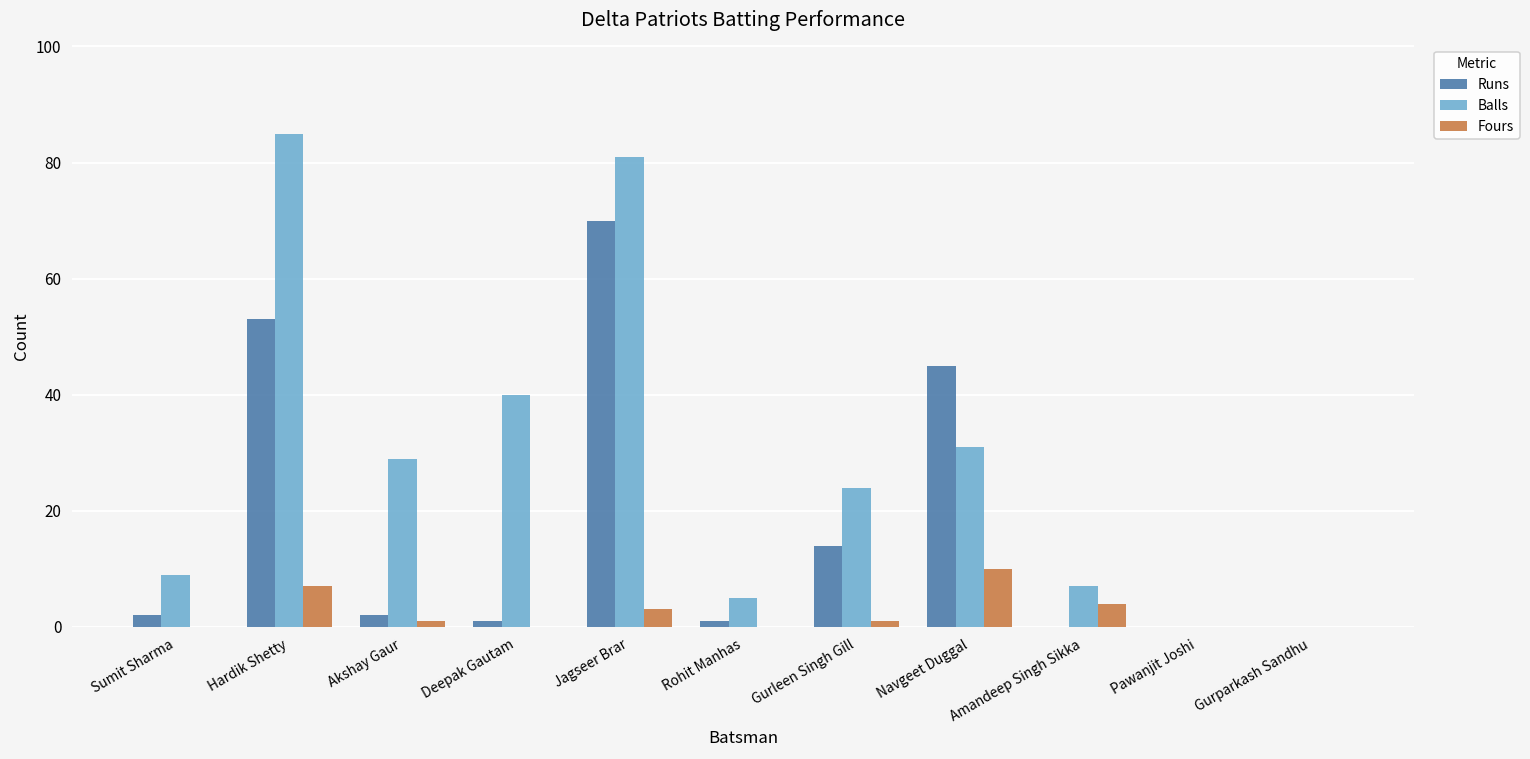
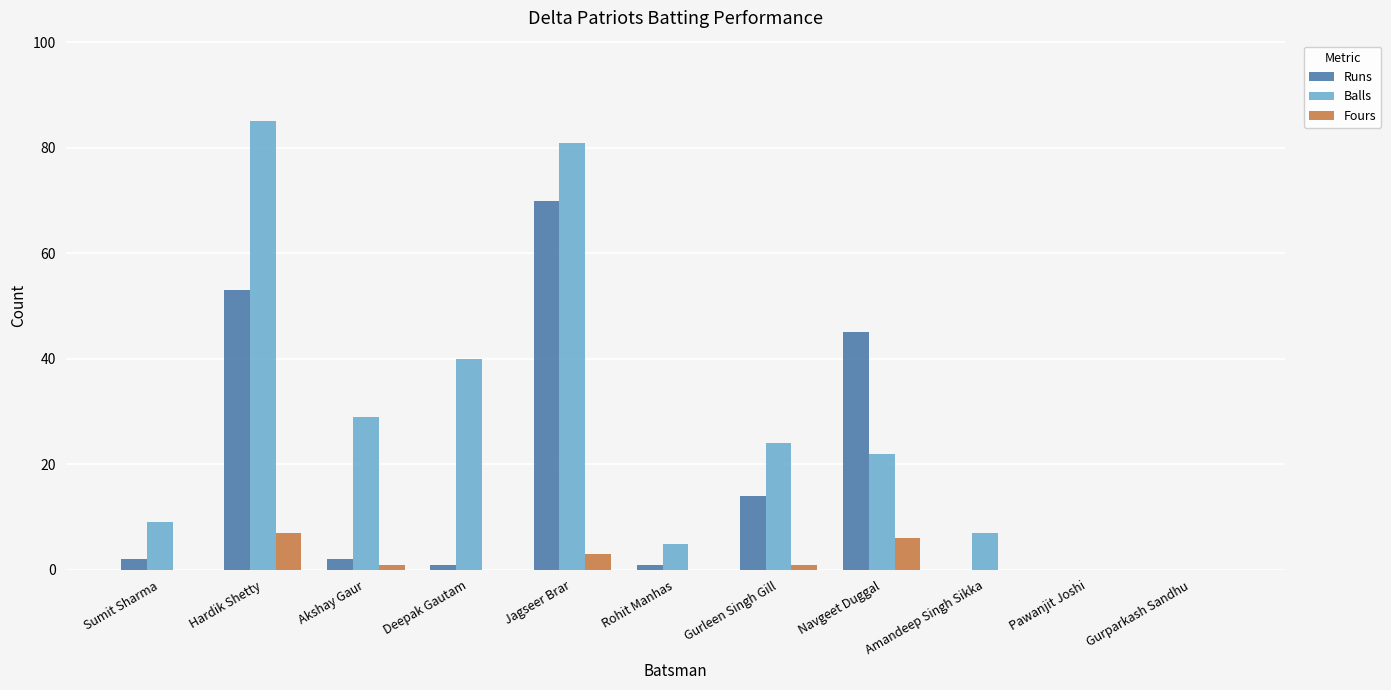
Balls, Navgeet Duggal: 31 -> 22
Fours, Navgeet Duggal: 10 -> 6
Fours, Amandeep Singh Sikka: 4 -> 0
